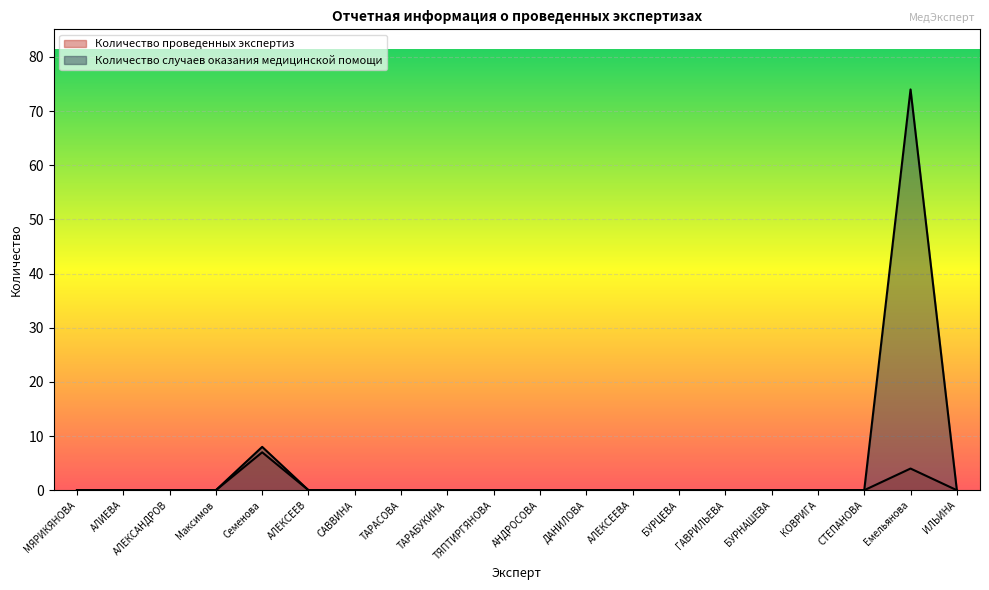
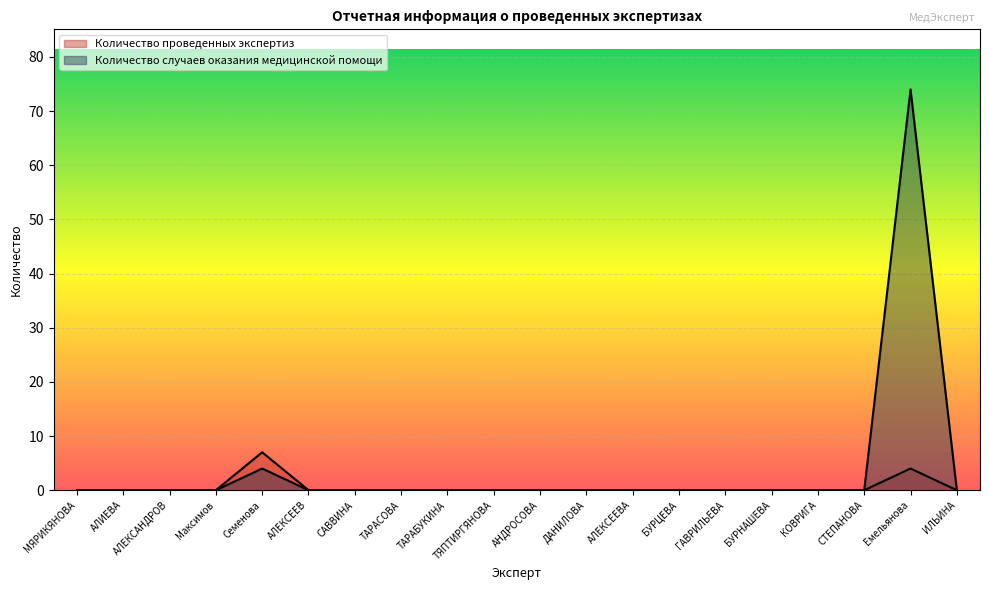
Количество случаев оказания медицинской помощи, Семенова: 8 -> 4
